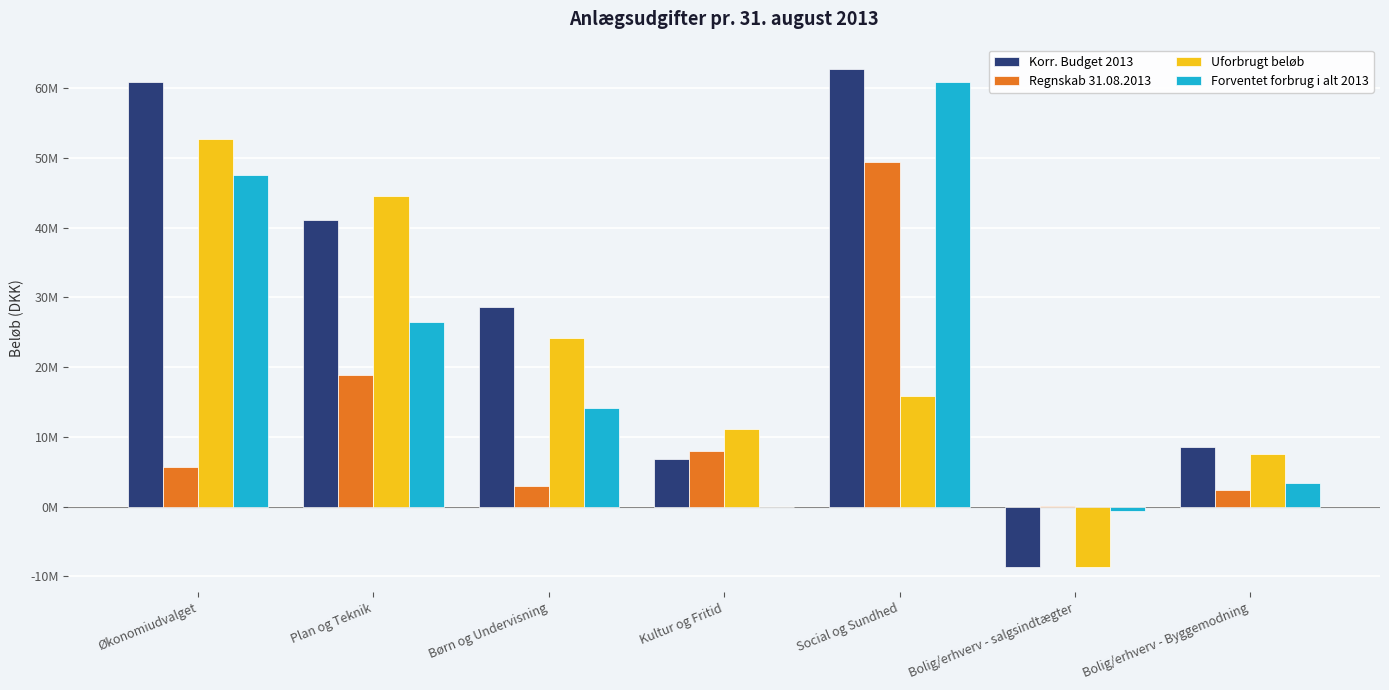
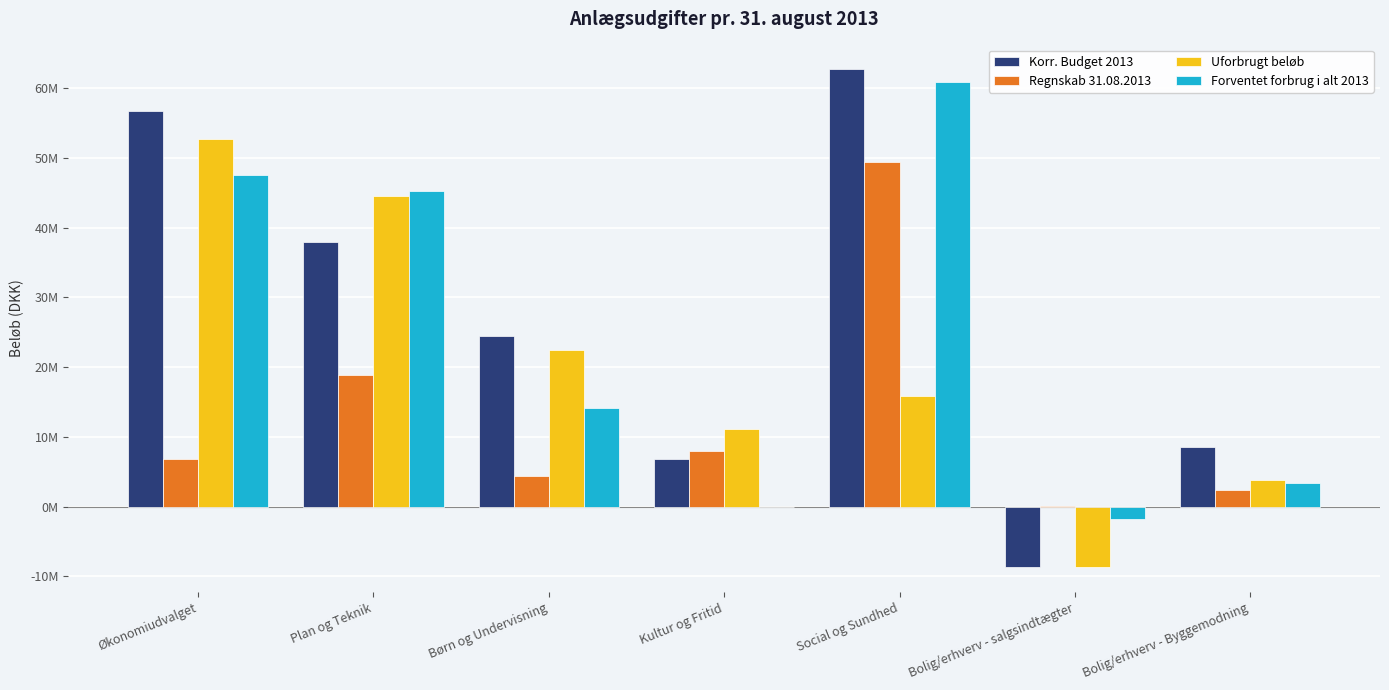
Korr. Budget 2013, Økonomiudvalget: 61000000 -> 57000000
Regnskab 31.08.2013, Økonomiudvalget: 6000000 -> 7000000
Korr. Budget 2013, Plan og Teknik: 41000000 -> 38000000
Forventet forbrug i alt 2013, Plan og Teknik: 26000000 -> 45000000
Korr. Budget 2013, Børn og Undervisning: 29000000 -> 25000000
Regnskab 31.08.2013, Børn og Undervisning: 3000000 -> 4000000
Uforbrugt beløb, Børn og Undervisning: 24000000 -> 22000000
Forventet forbrug i alt 2013, Bolig/erhverv - salgsindtægter: -1000000 -> -2000000
Uforbrugt beløb, Bolig/erhverv - Byggemodning: 8000000 -> 4000000
